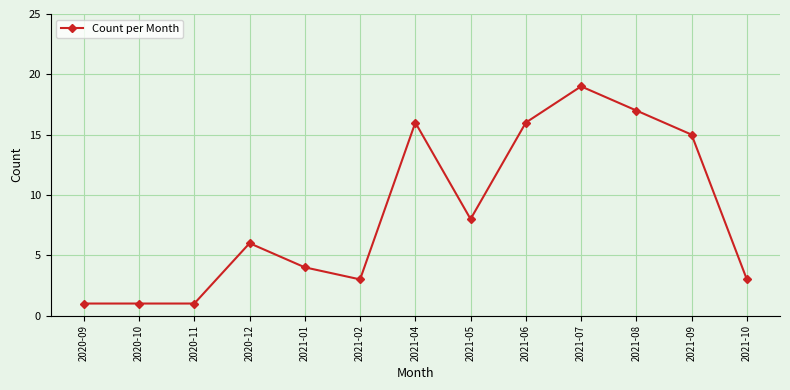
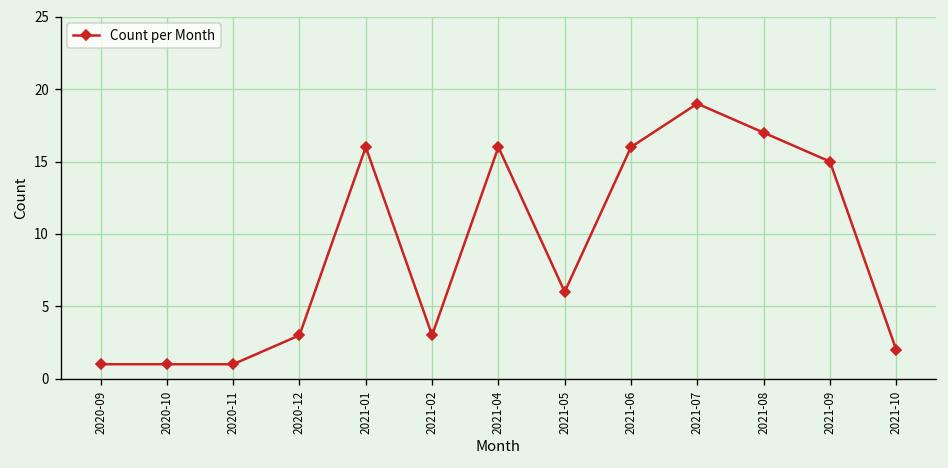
2020-12: 6 -> 3
2021-01: 4 -> 16
2021-05: 8 -> 6
2021-10: 3 -> 2
